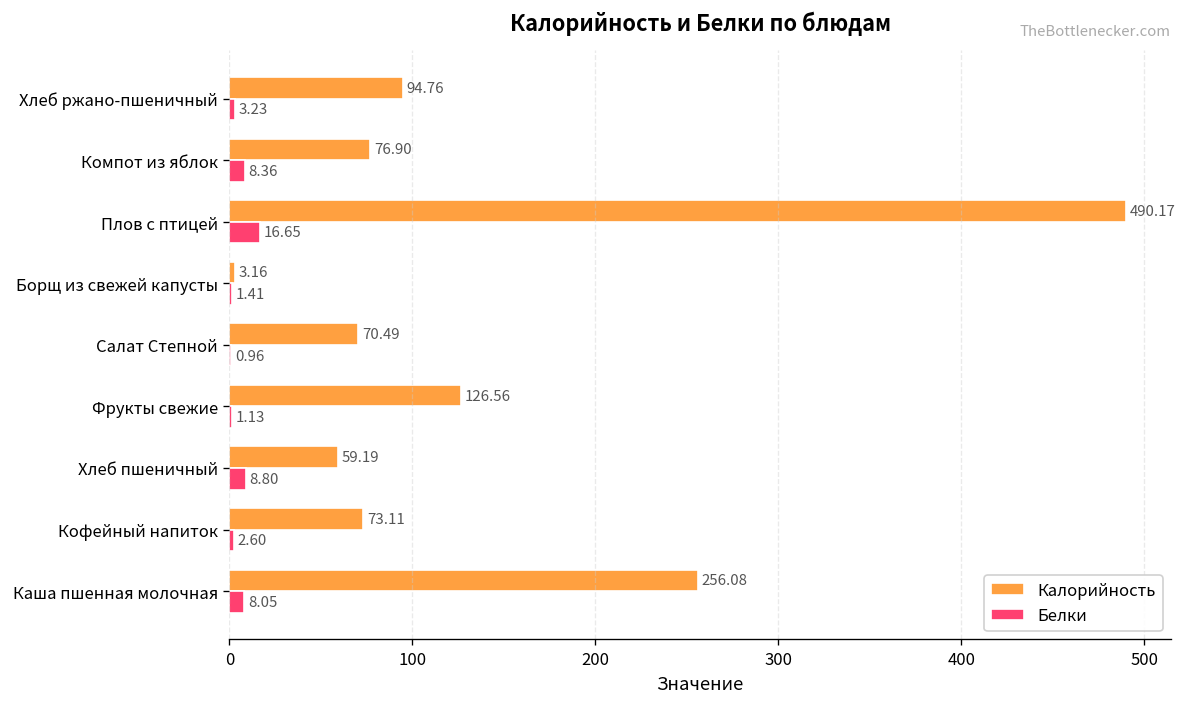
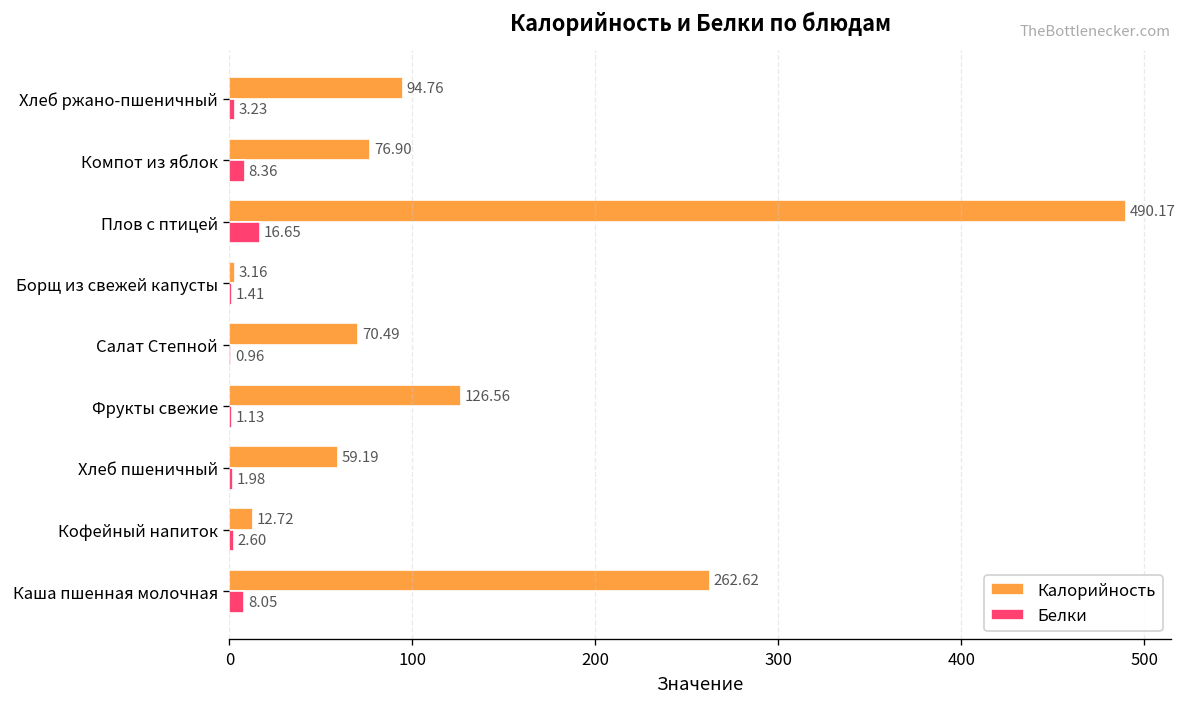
Белки, Хлеб пшеничный: 8.80 -> 1.98
Калорийность, Кофейный напиток: 73.11 -> 12.72
Калорийность, Каша пшенная молочная: 256.08 -> 262.62
